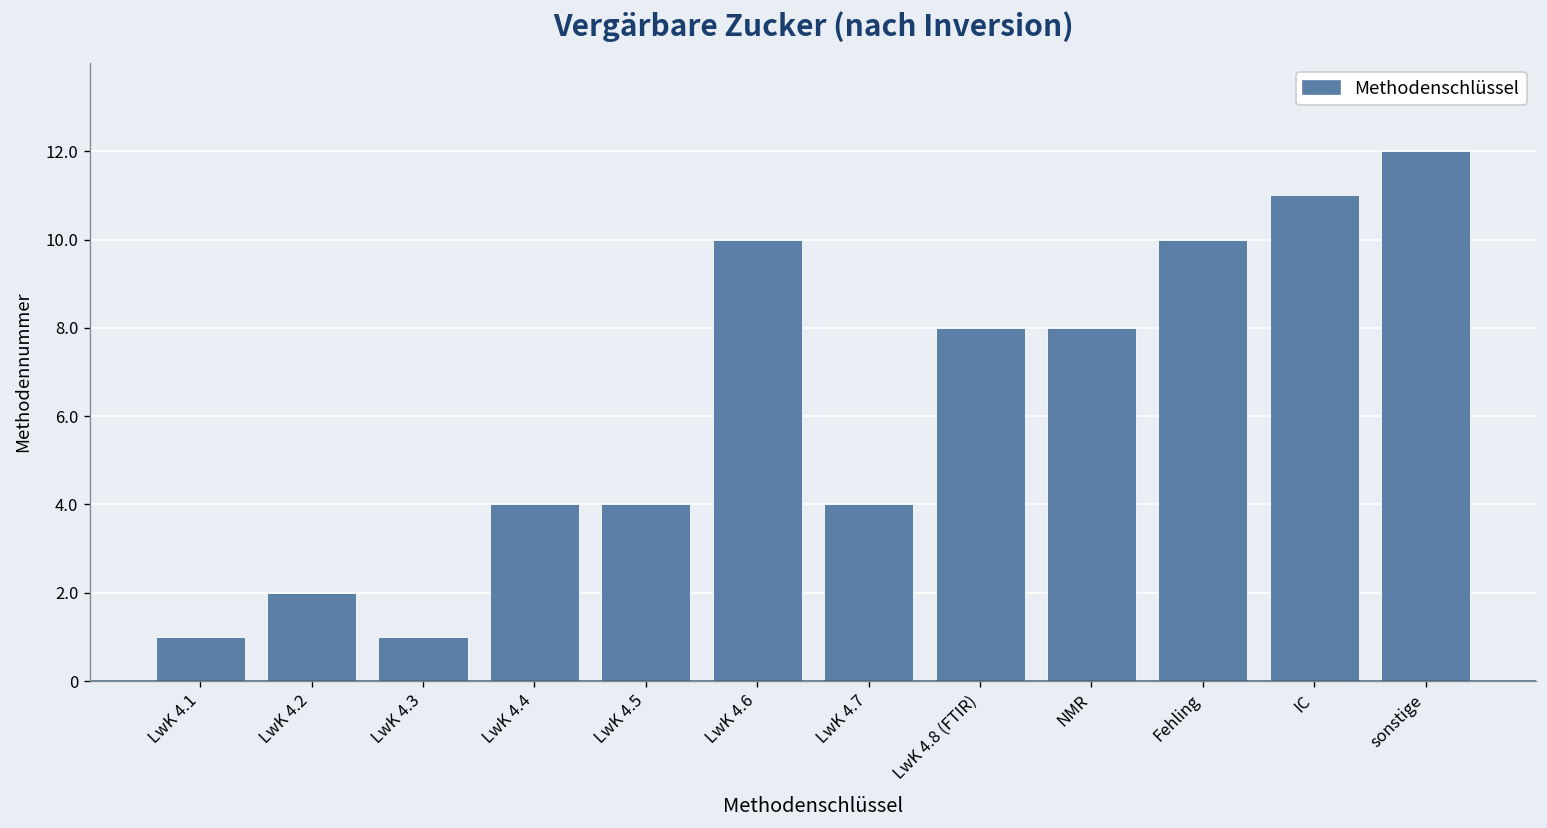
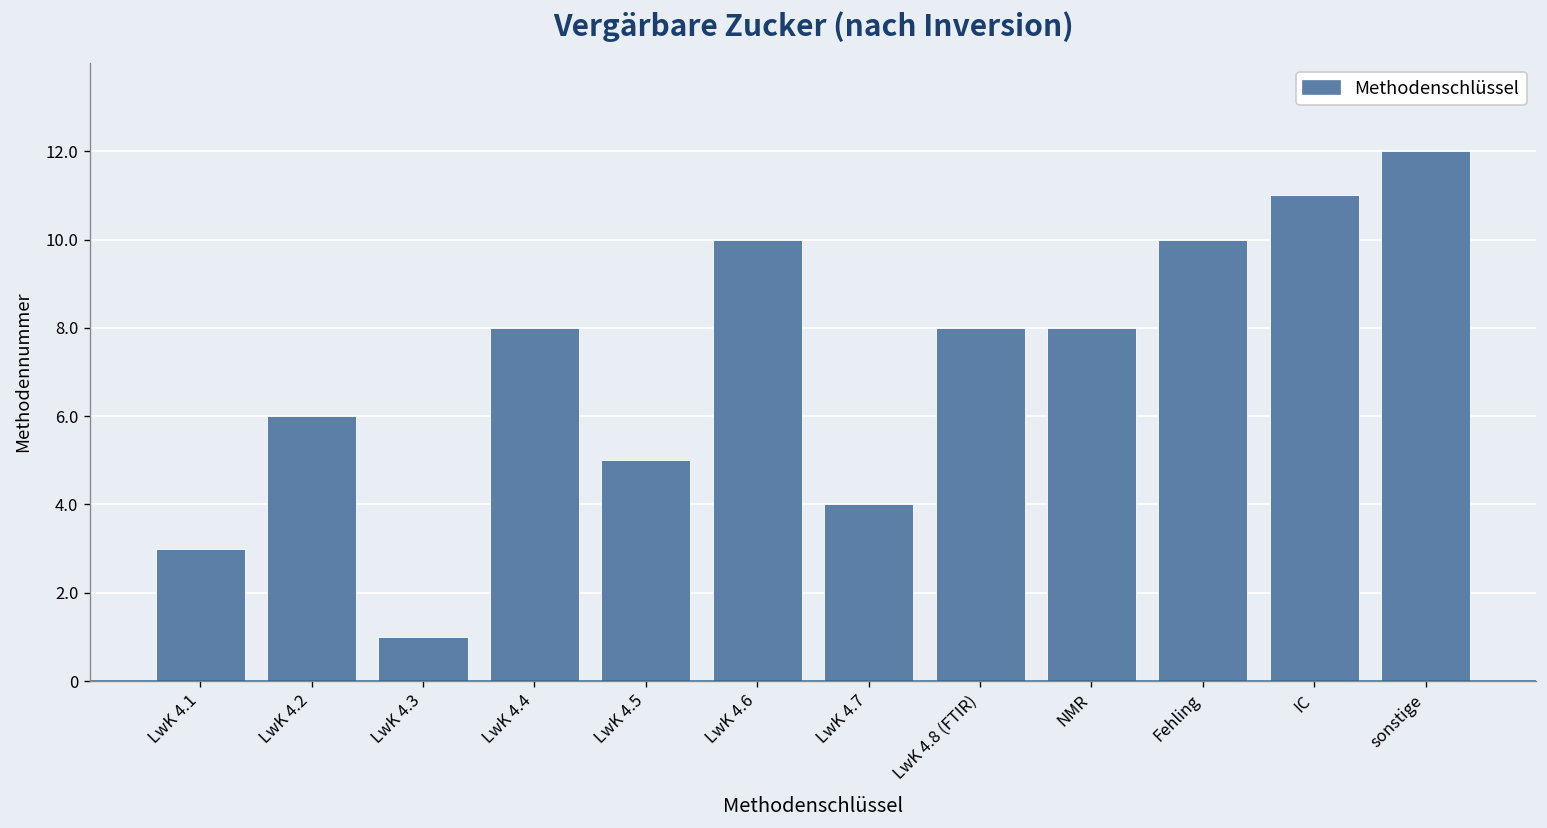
LwK 4.1: 1 -> 3
LwK 4.2: 2 -> 6
LwK 4.4: 4 -> 8
LwK 4.5: 4 -> 5
